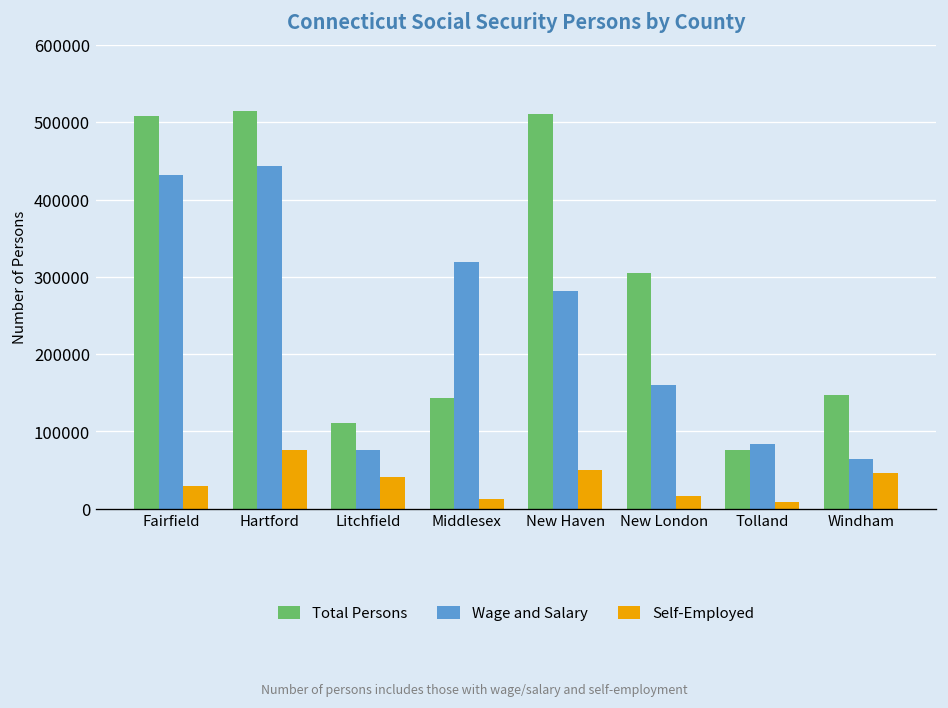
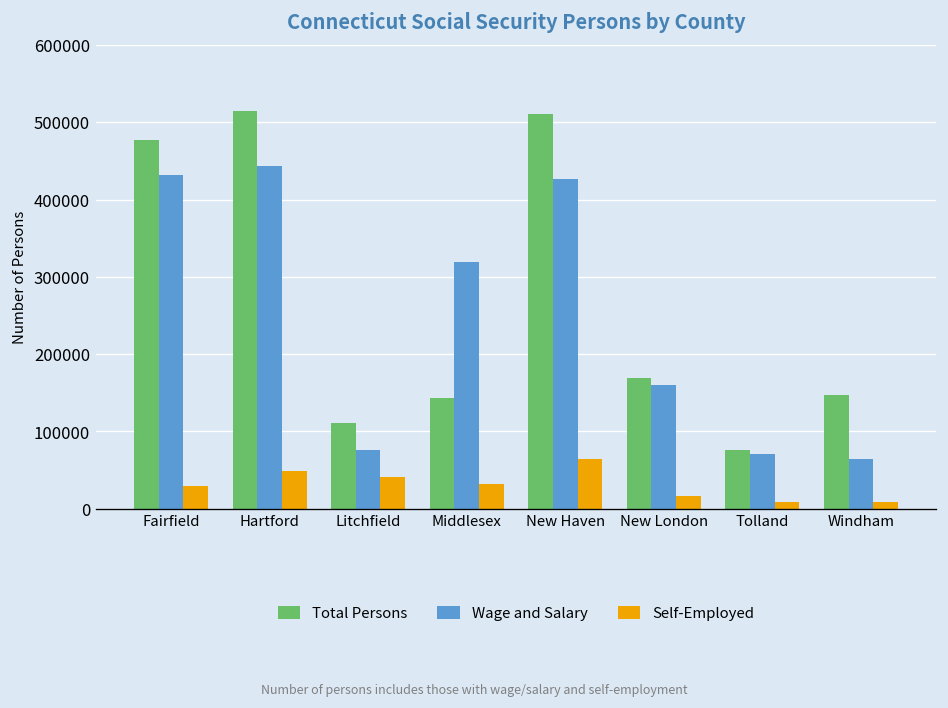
Total Persons, Fairfield: 510000 -> 480000
Self-Employed, Hartford: 80000 -> 50000
Self-Employed, Middlesex: 10000 -> 30000
Wage and Salary, New Haven: 280000 -> 430000
Self-Employed, New Haven: 50000 -> 60000
Total Persons, New London: 310000 -> 170000
Wage and Salary, Tolland: 80000 -> 70000
Self-Employed, Windham: 50000 -> 10000
